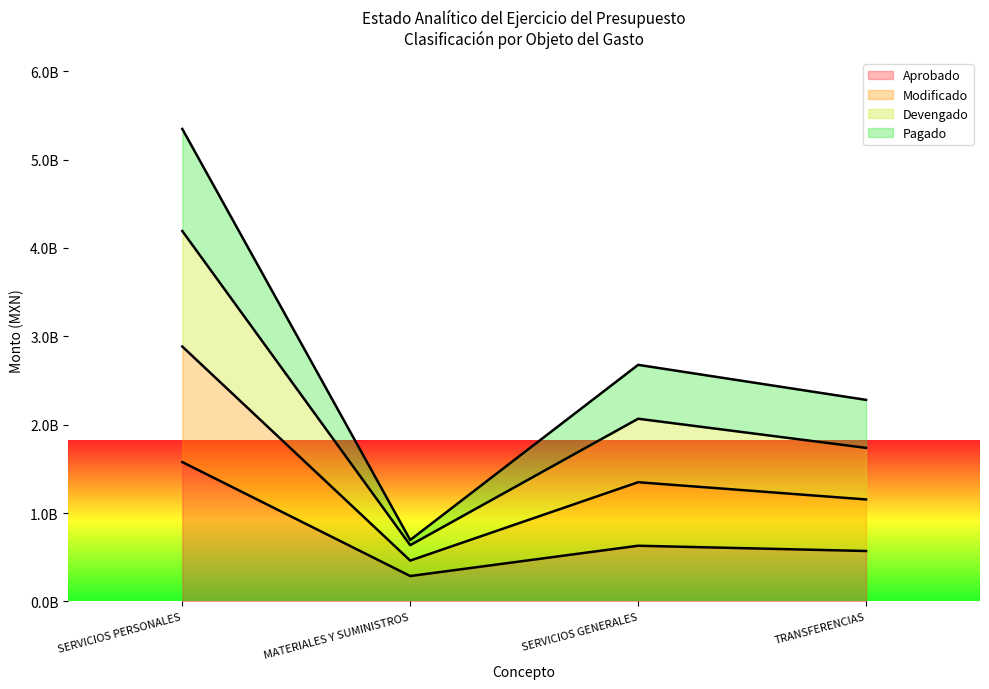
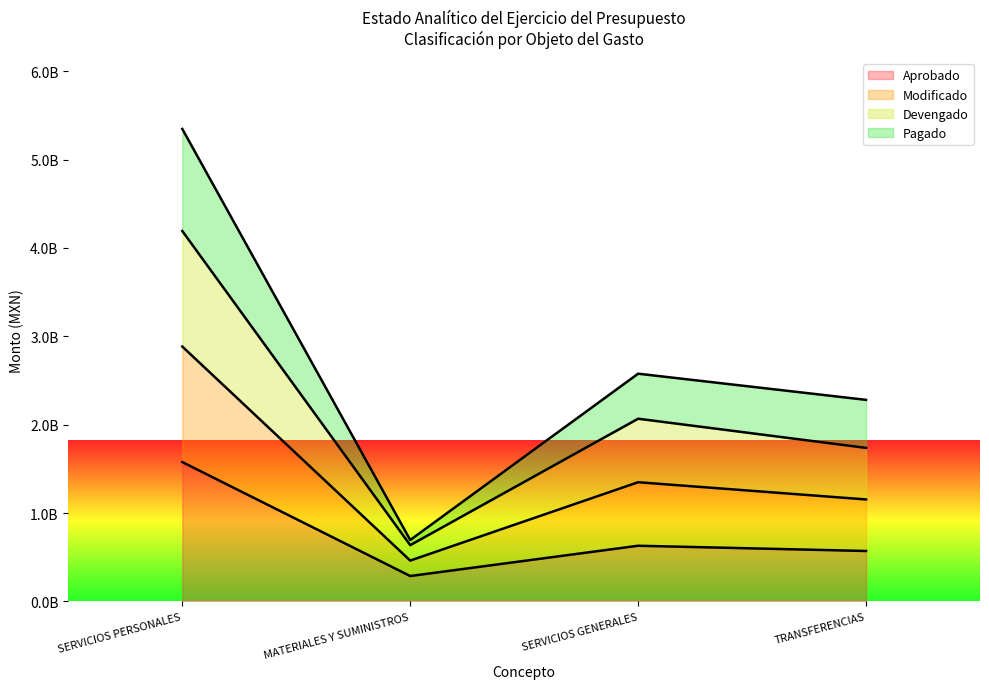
Pagado, SERVICIOS GENERALES: 600000000 -> 500000000
